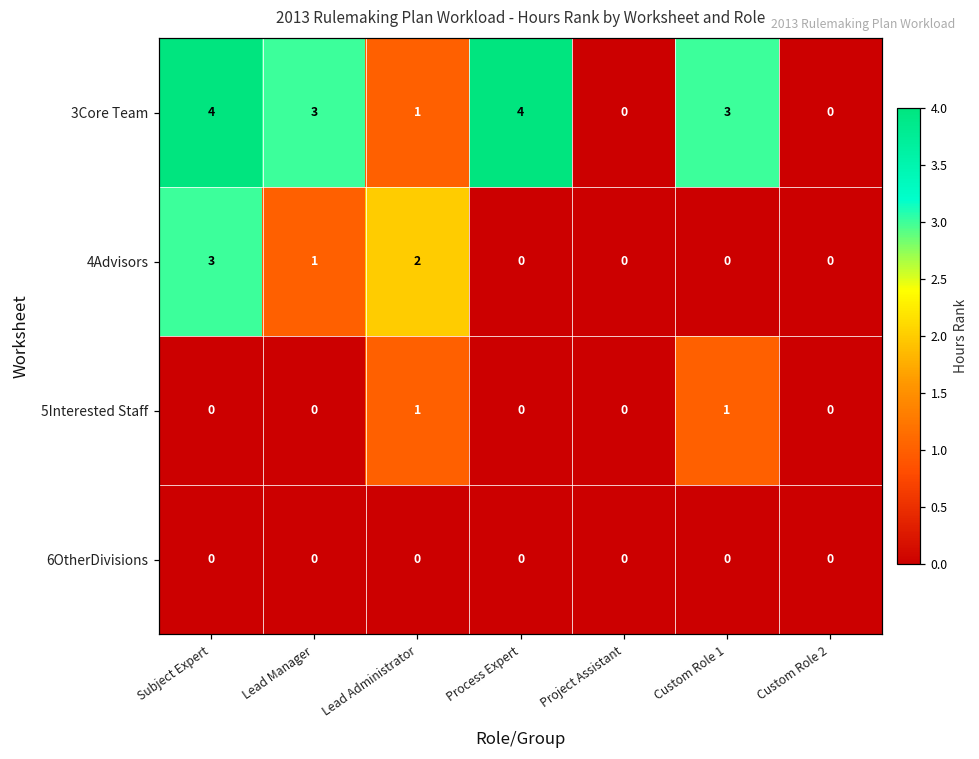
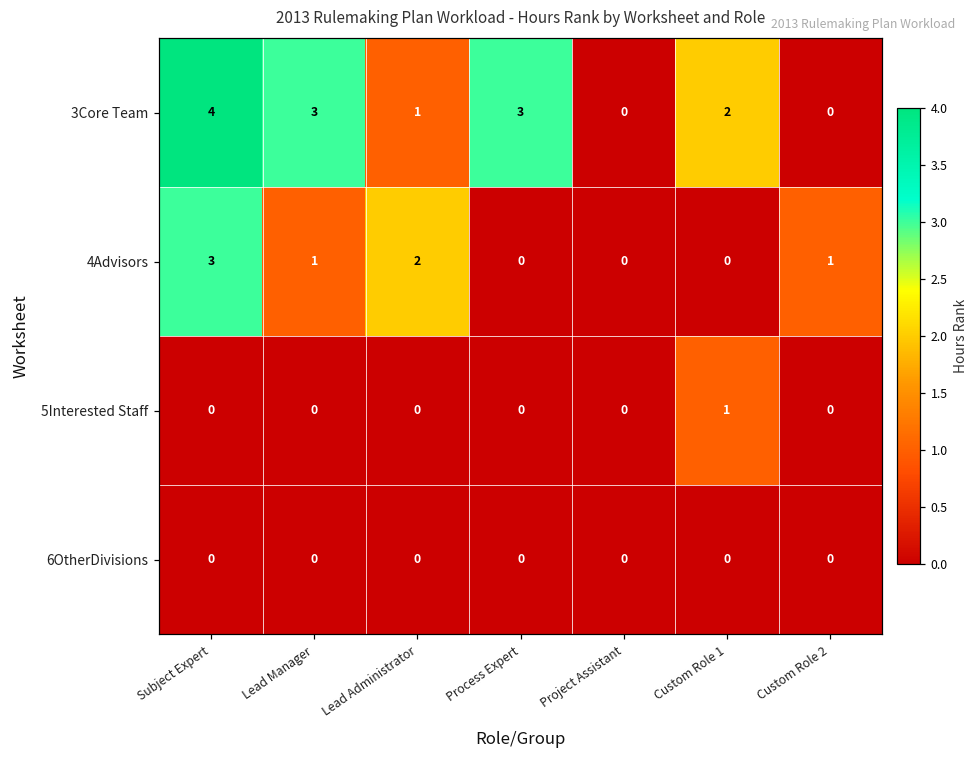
3Core Team, Process Expert: 4 -> 3
3Core Team, Custom Role 1: 3 -> 2
4Advisors, Custom Role 2: 0 -> 1
5Interested Staff, Lead Administrator: 1 -> 0
